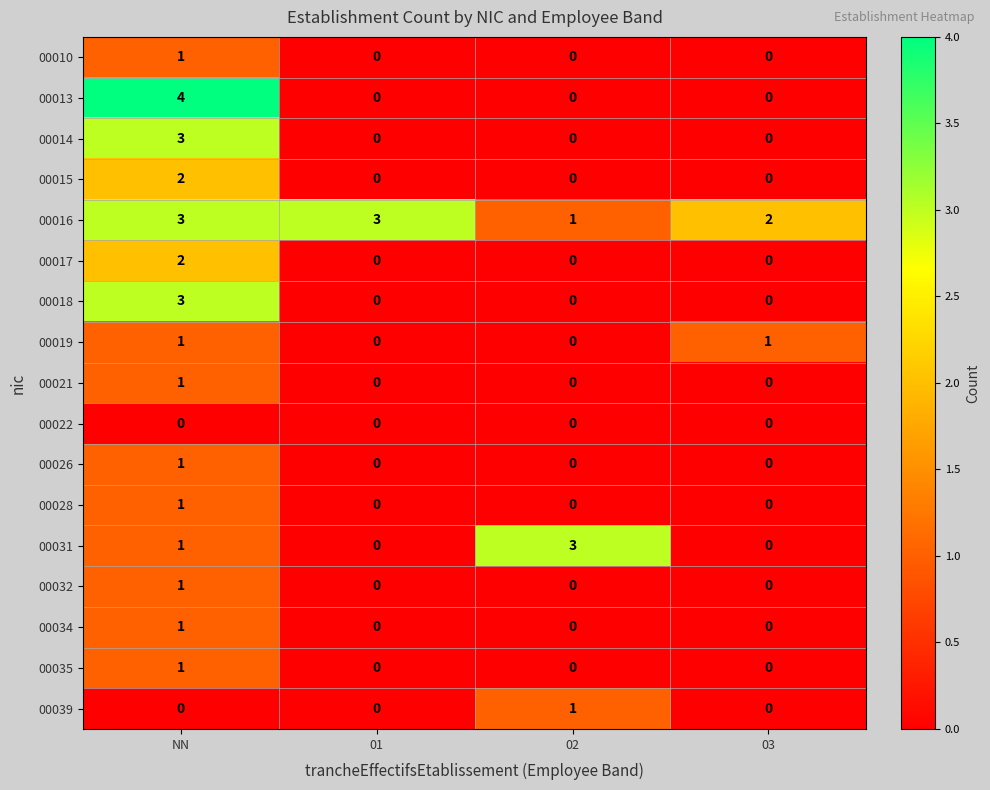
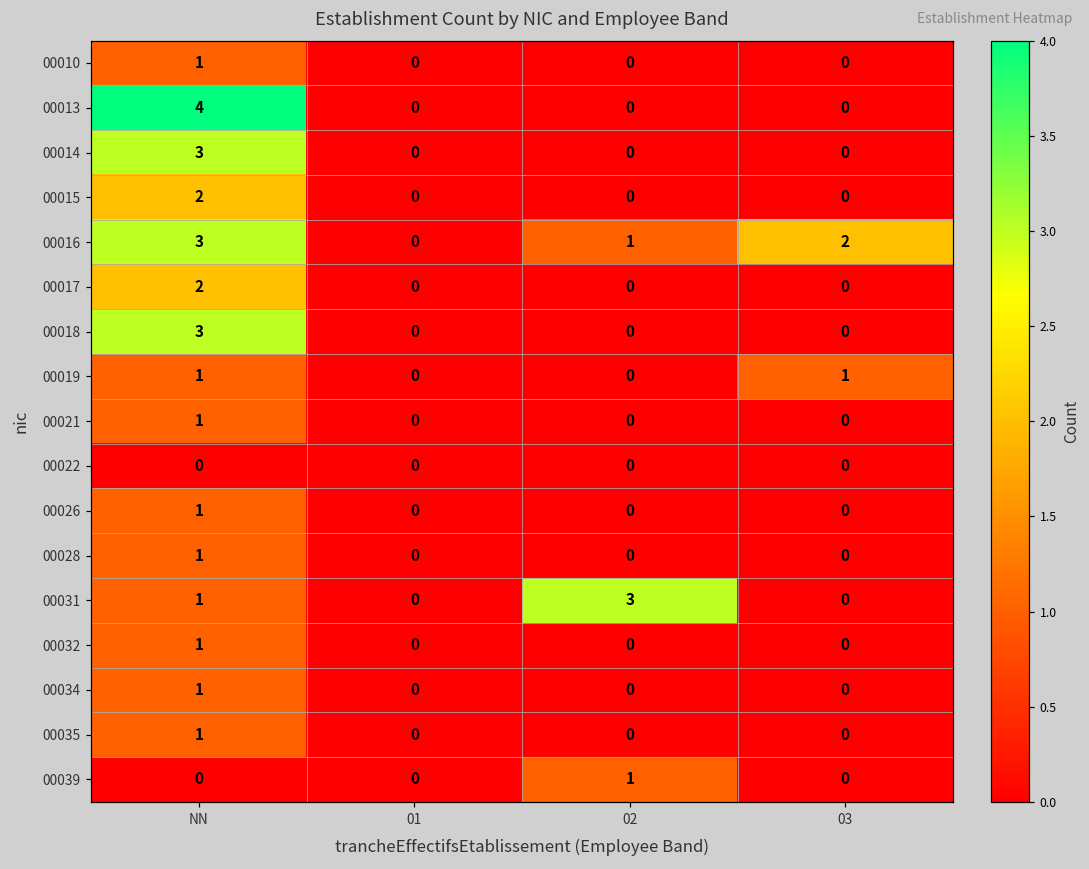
00016, 01: 3 -> 0
